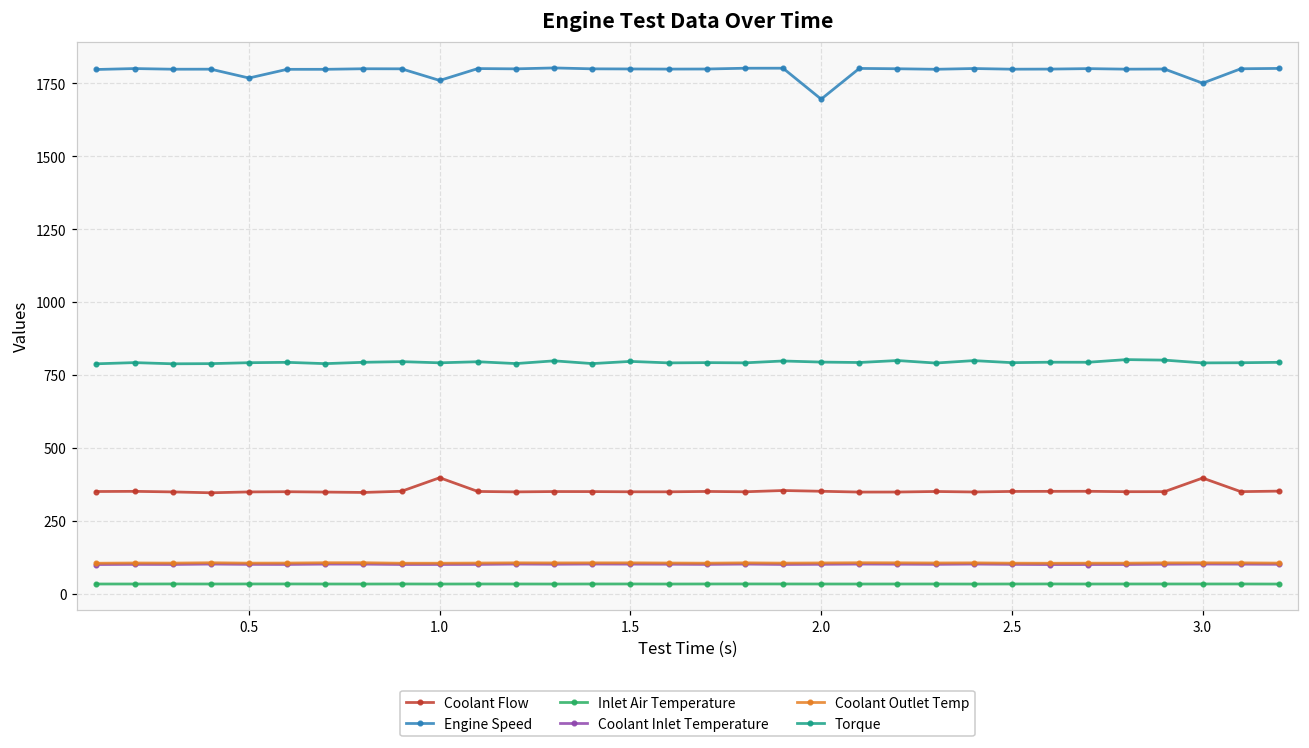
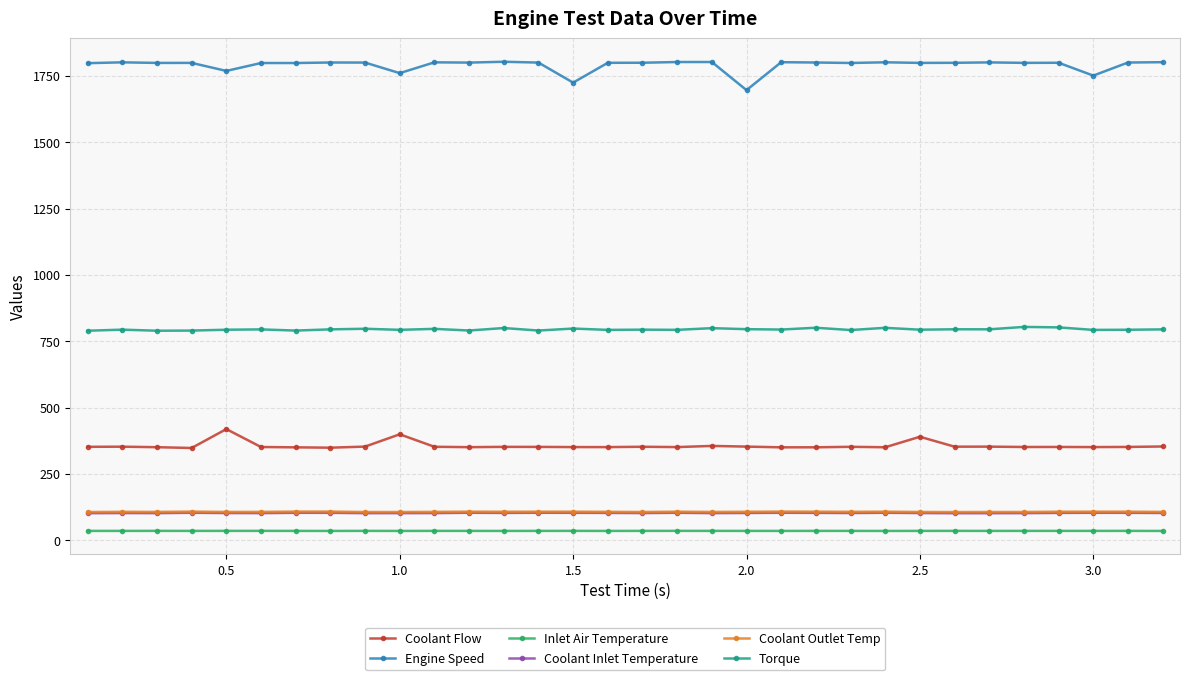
Coolant Flow, 0.5: 350 -> 420
Engine Speed, 1.5: 1800 -> 1720
Coolant Flow, 2.5: 350 -> 390
Coolant Flow, 3.0: 400 -> 350
